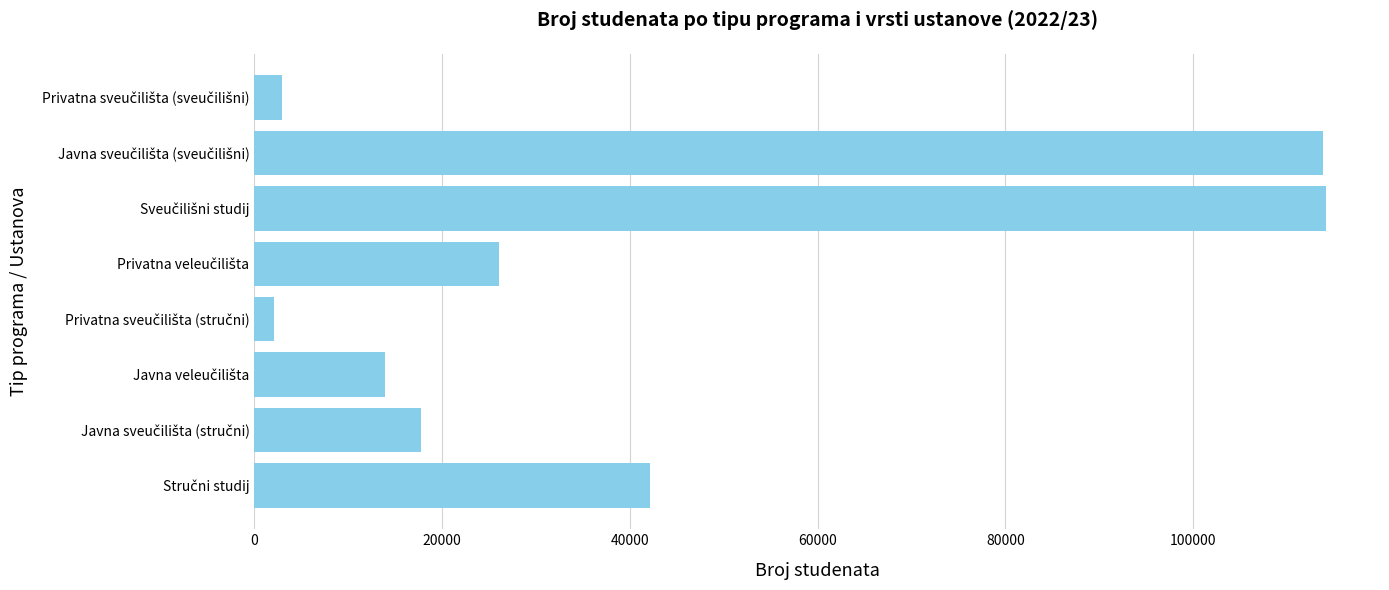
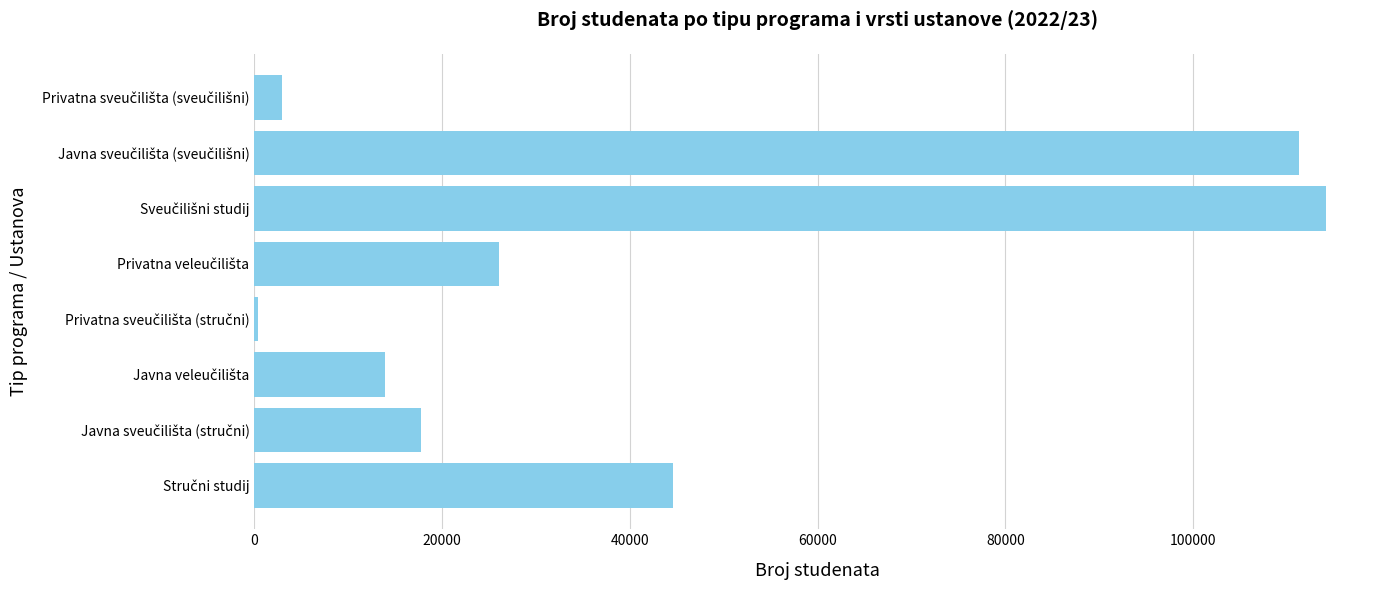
Javna sveučilišta (sveučilišni): 114000 -> 111000
Privatna sveučilišta (stručni): 2000 -> 0
Stručni studij: 42000 -> 45000
